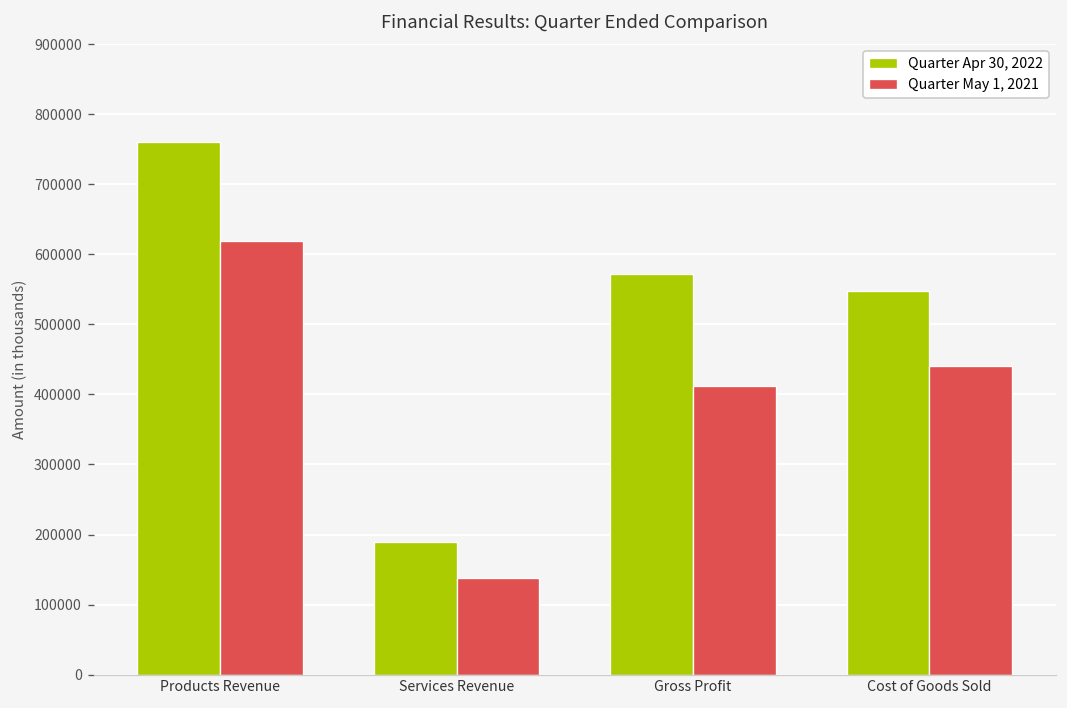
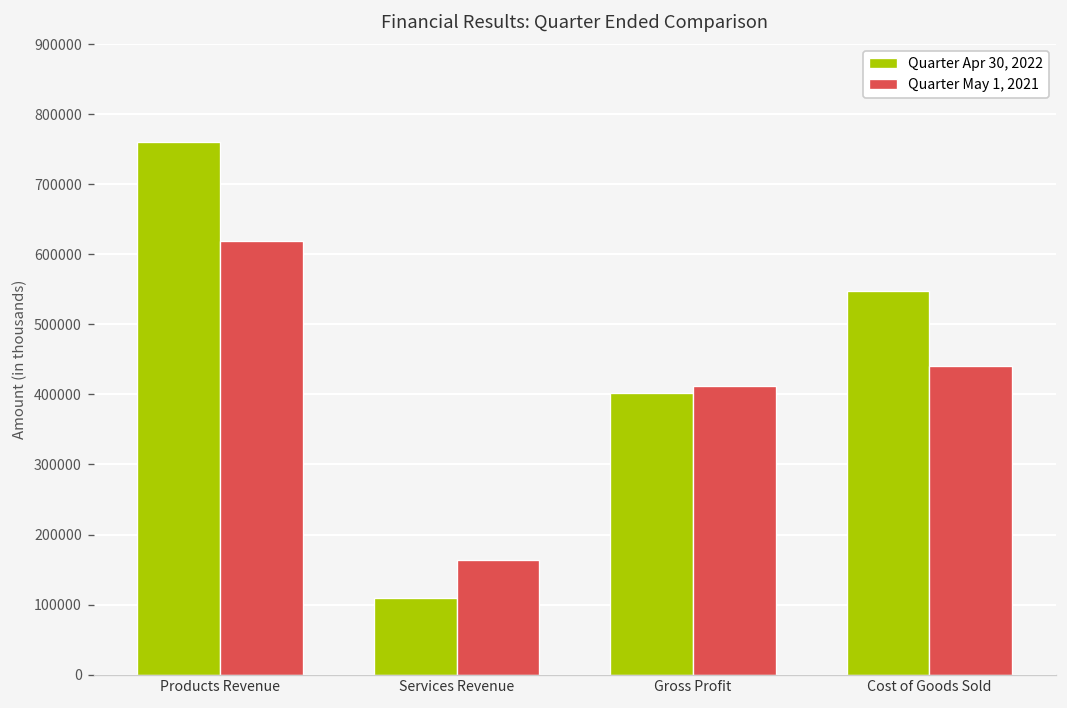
Quarter Apr 30, 2022, Services Revenue: 190000 -> 110000
Quarter May 1, 2021, Services Revenue: 140000 -> 160000
Quarter Apr 30, 2022, Gross Profit: 570000 -> 400000
